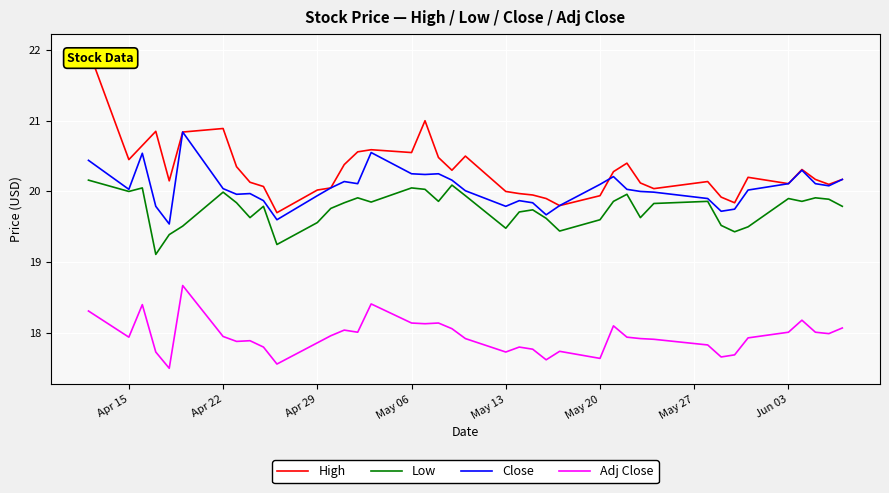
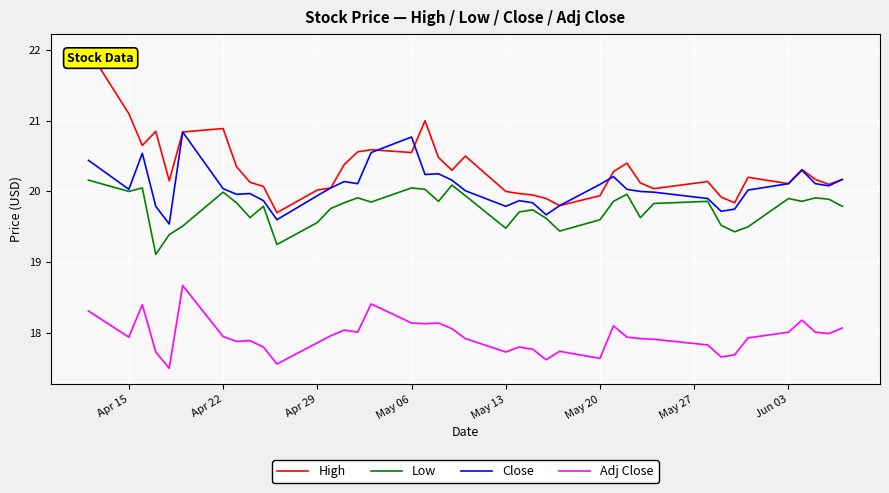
High, Apr 15: 20.5 -> 21.1
Close, May 06: 20.3 -> 20.8
